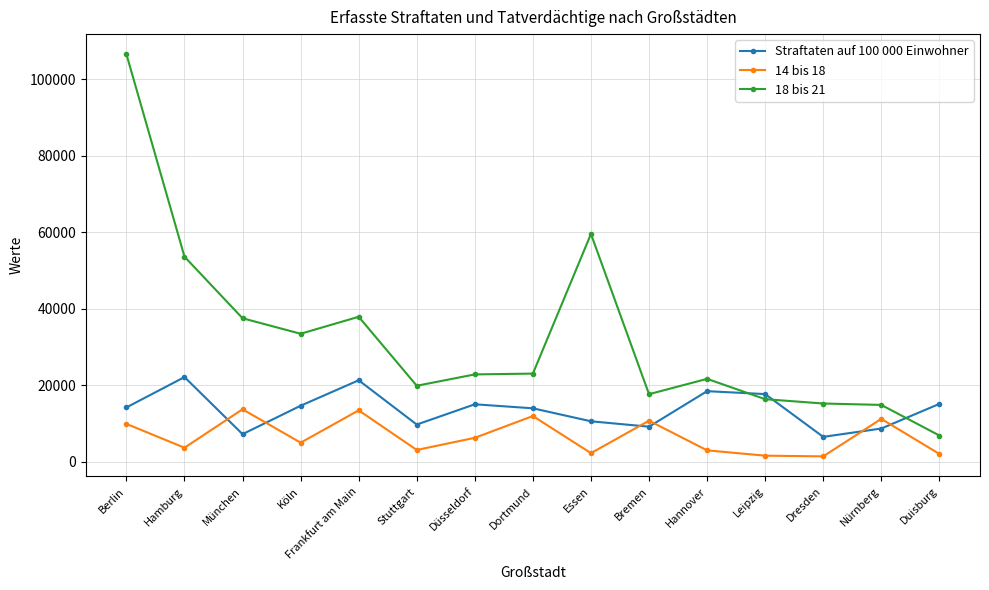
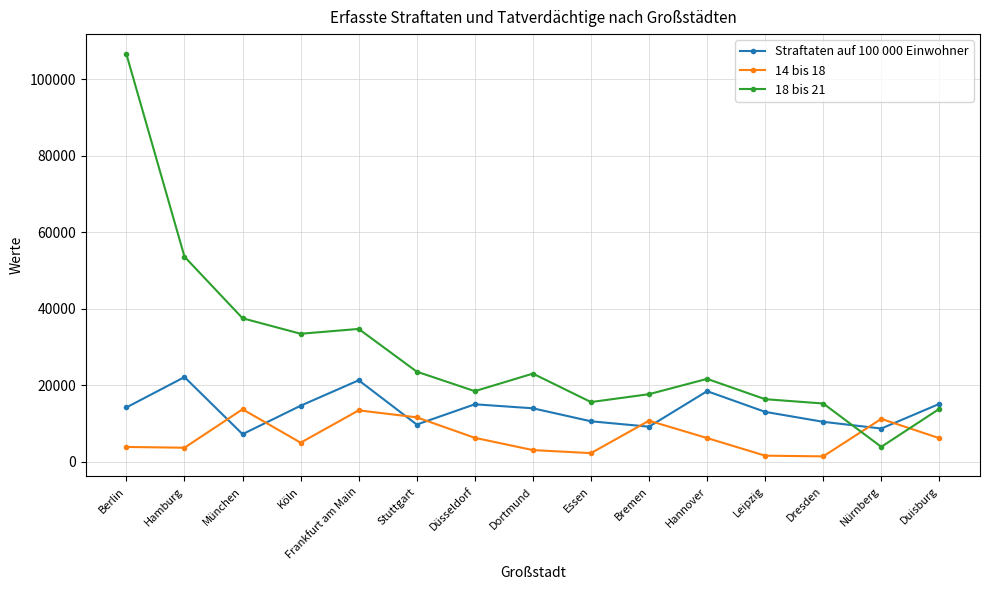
14 bis 18, Berlin: 10000 -> 4000
18 bis 21, Frankfurt am Main: 38000 -> 35000
14 bis 18, Stuttgart: 3000 -> 12000
18 bis 21, Stuttgart: 20000 -> 24000
18 bis 21, Düsseldorf: 23000 -> 18000
14 bis 18, Dortmund: 12000 -> 3000
18 bis 21, Essen: 60000 -> 16000
14 bis 18, Hannover: 3000 -> 6000
Straftaten auf 100 000 Einwohner, Leipzig: 18000 -> 13000
Straftaten auf 100 000 Einwohner, Dresden: 6000 -> 10000
18 bis 21, Nürnberg: 15000 -> 4000
14 bis 18, Duisburg: 2000 -> 6000
18 bis 21, Duisburg: 7000 -> 14000
